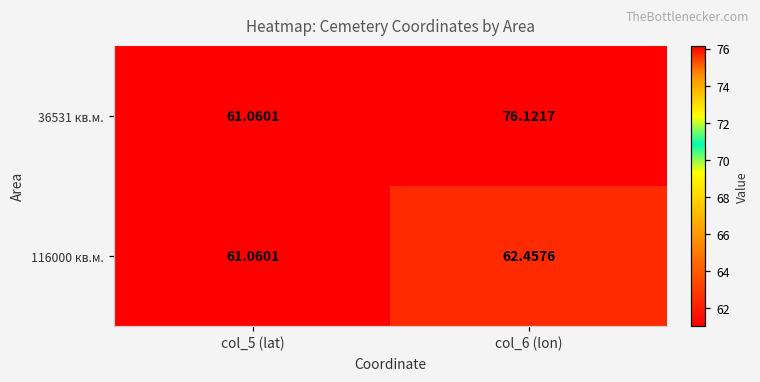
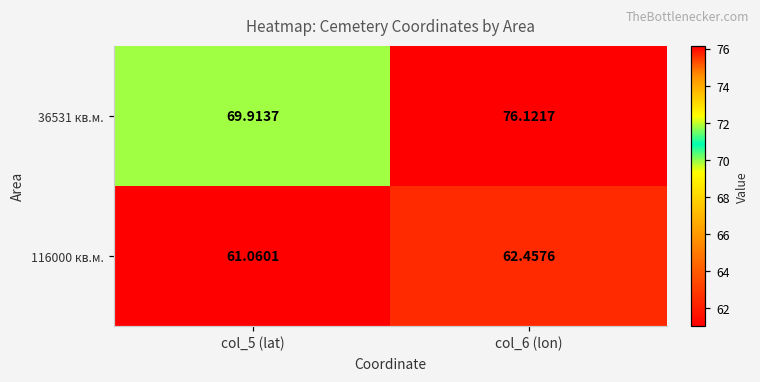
36531 кв.м., col_5 (lat): 61.0601 -> 69.9137
